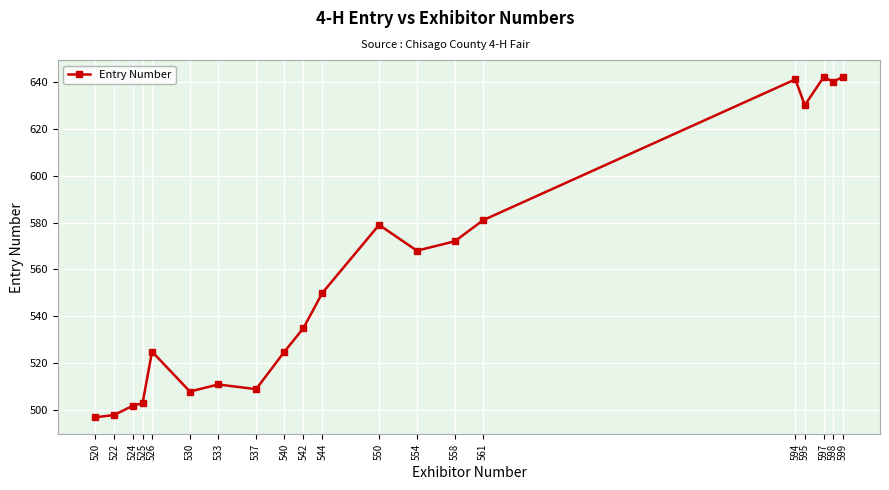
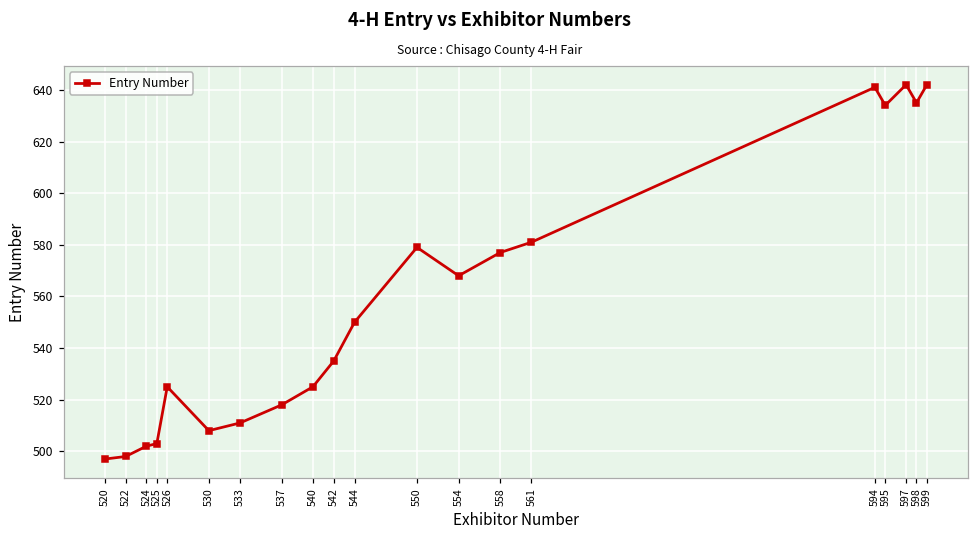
537: 509 -> 518
558: 572 -> 577
595: 630 -> 634
598: 640 -> 635
